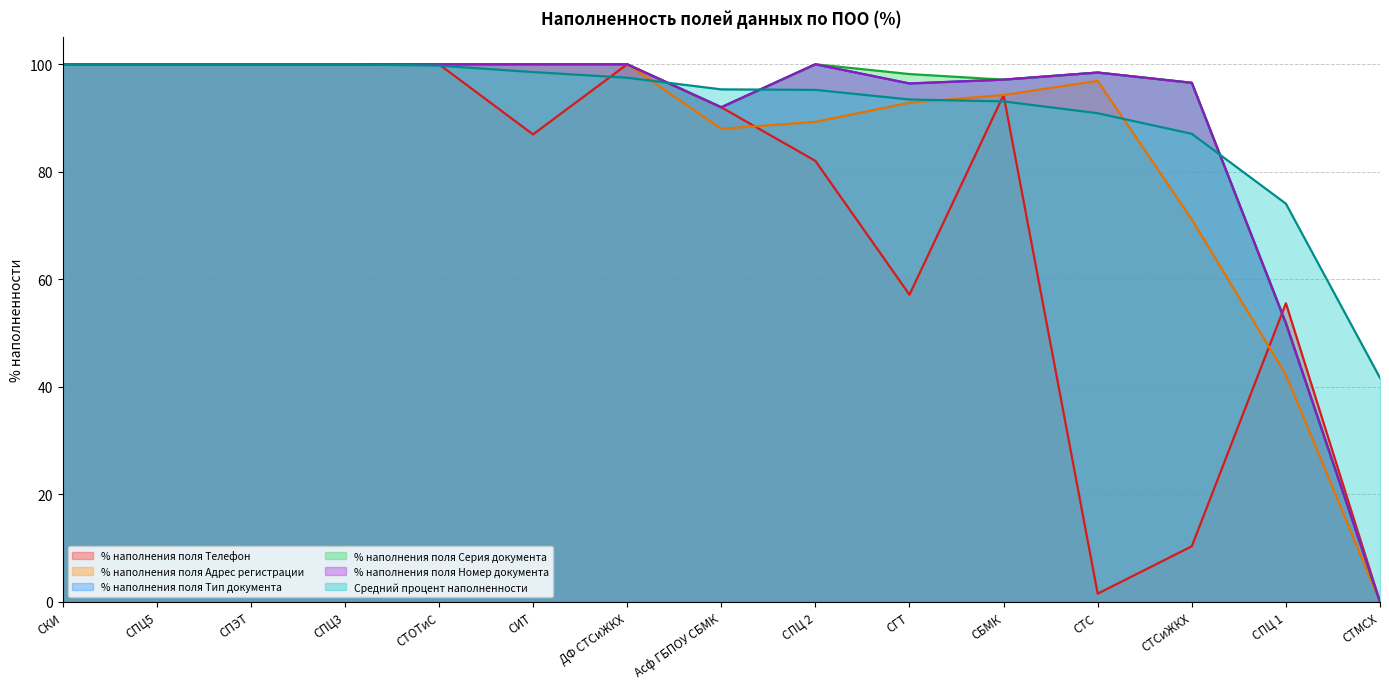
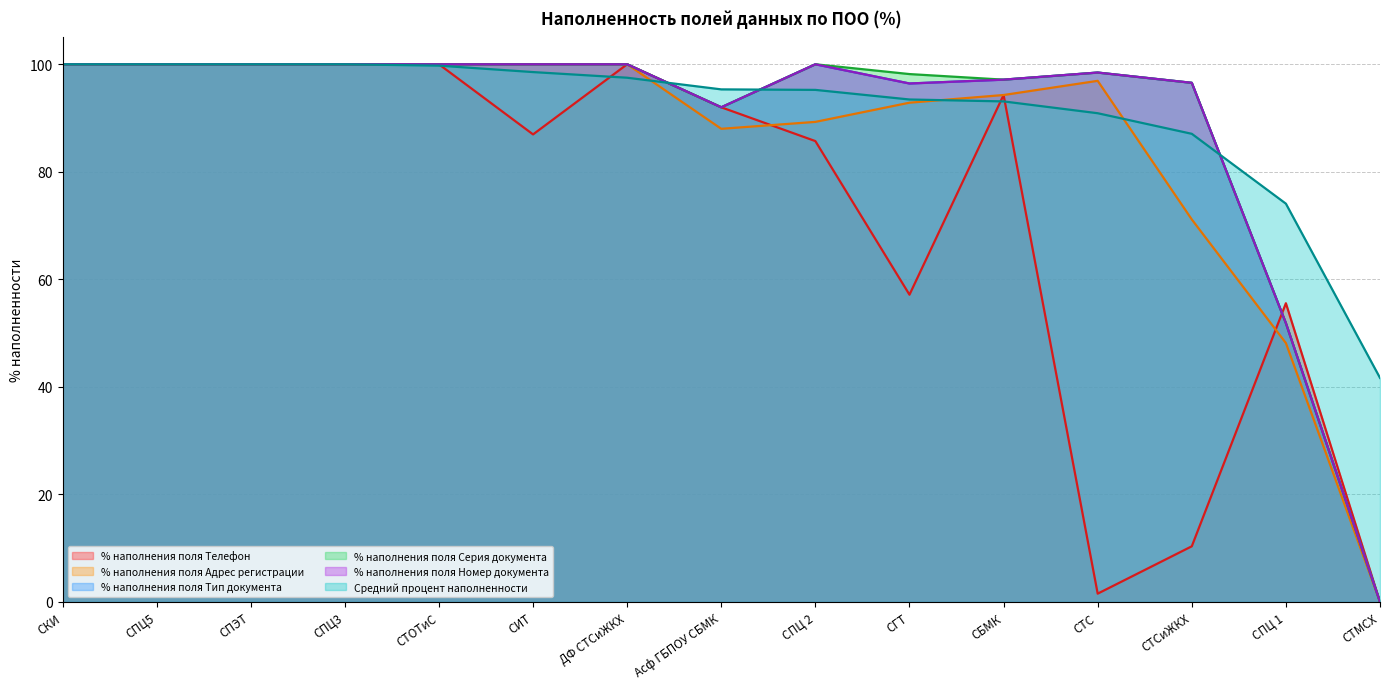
% наполнения поля Телефон, СПЦ 2: 82 -> 86
% наполнения поля Адрес регистрации, СПЦ 1: 42 -> 48
